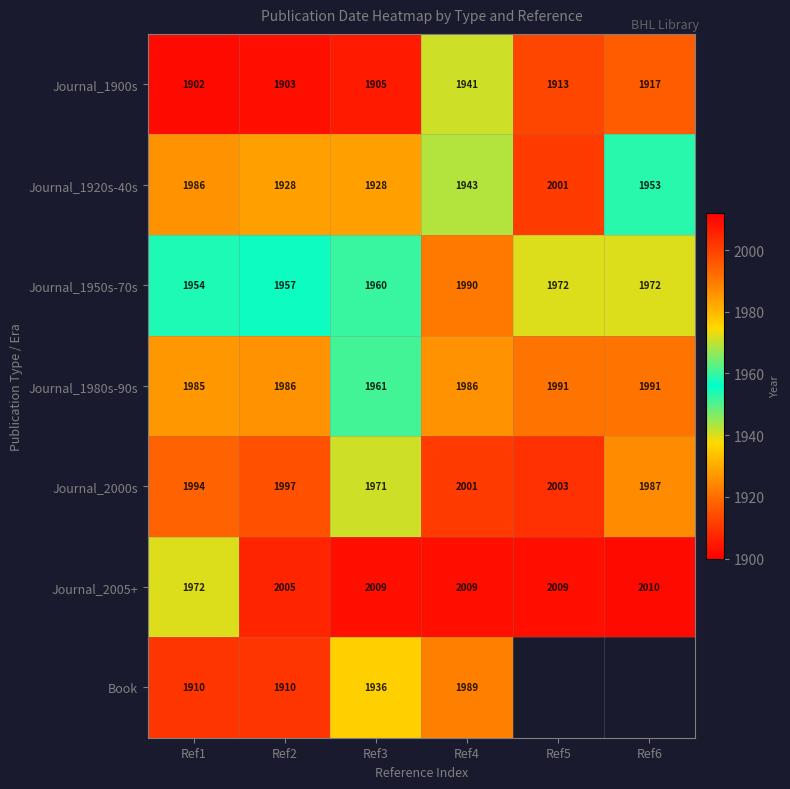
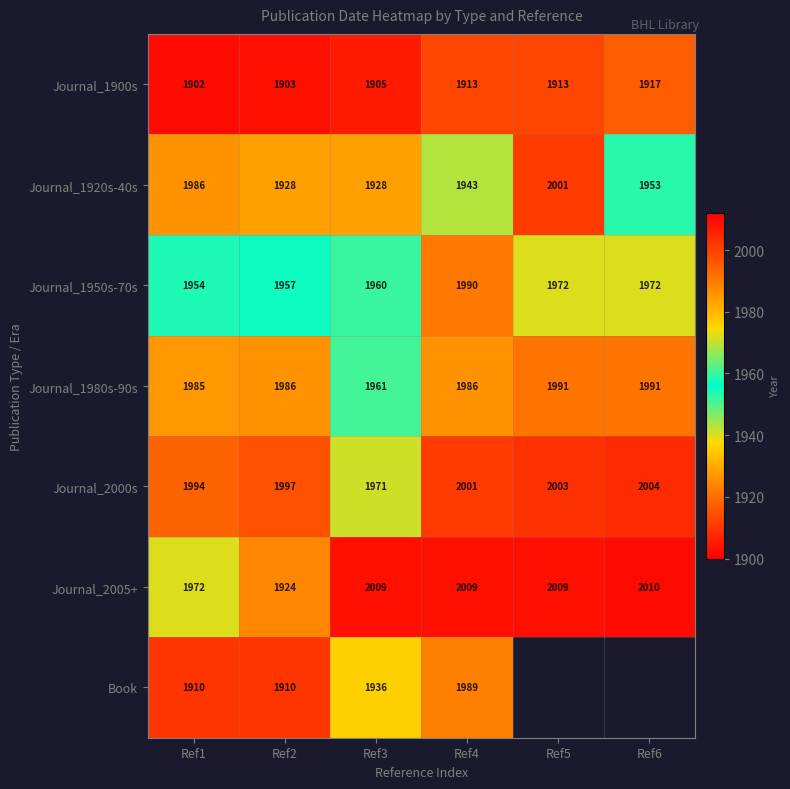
Journal_1900s, Ref4: 1941 -> 1913
Journal_2000s, Ref6: 1987 -> 2004
Journal_2005+, Ref2: 2005 -> 1924
